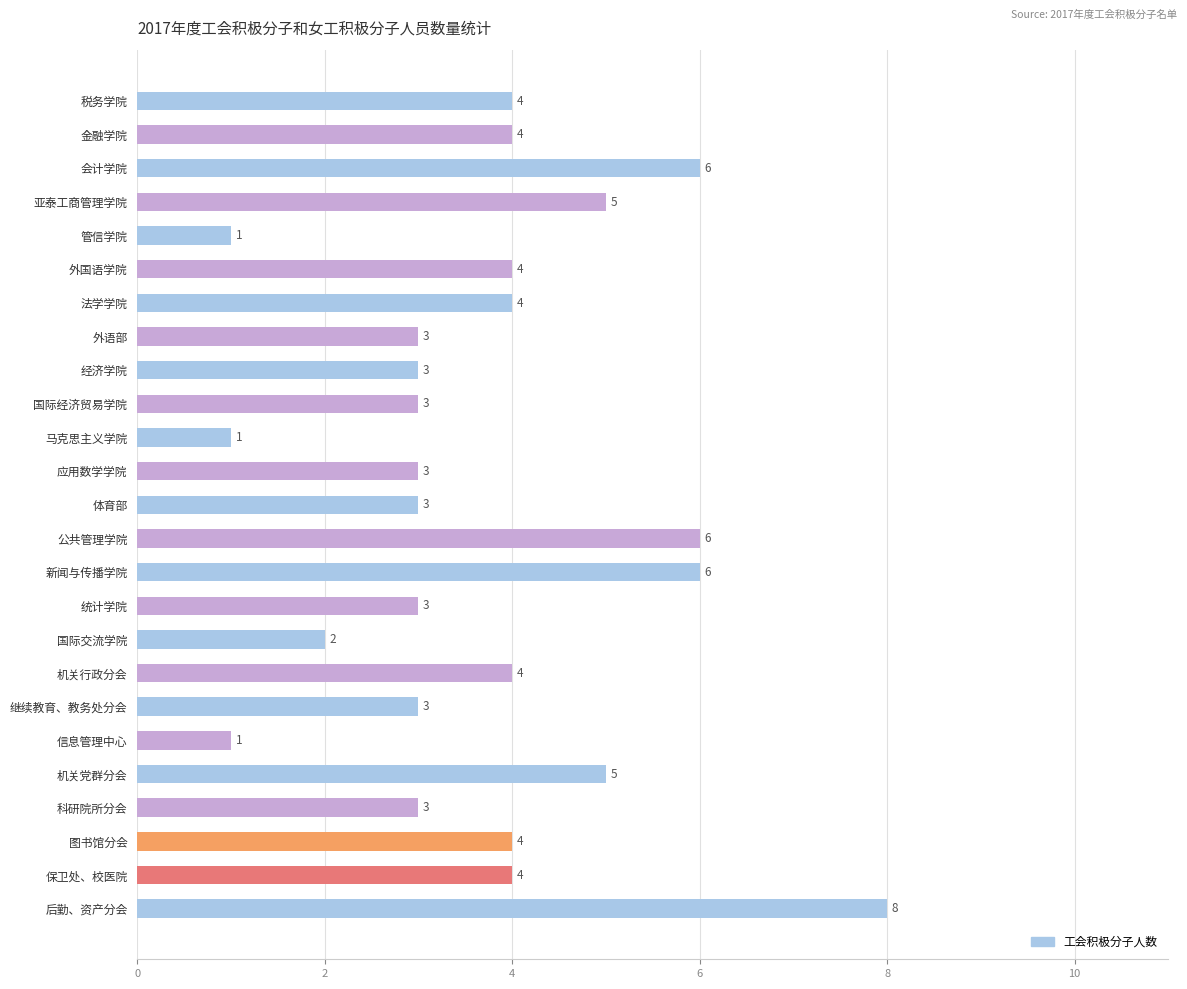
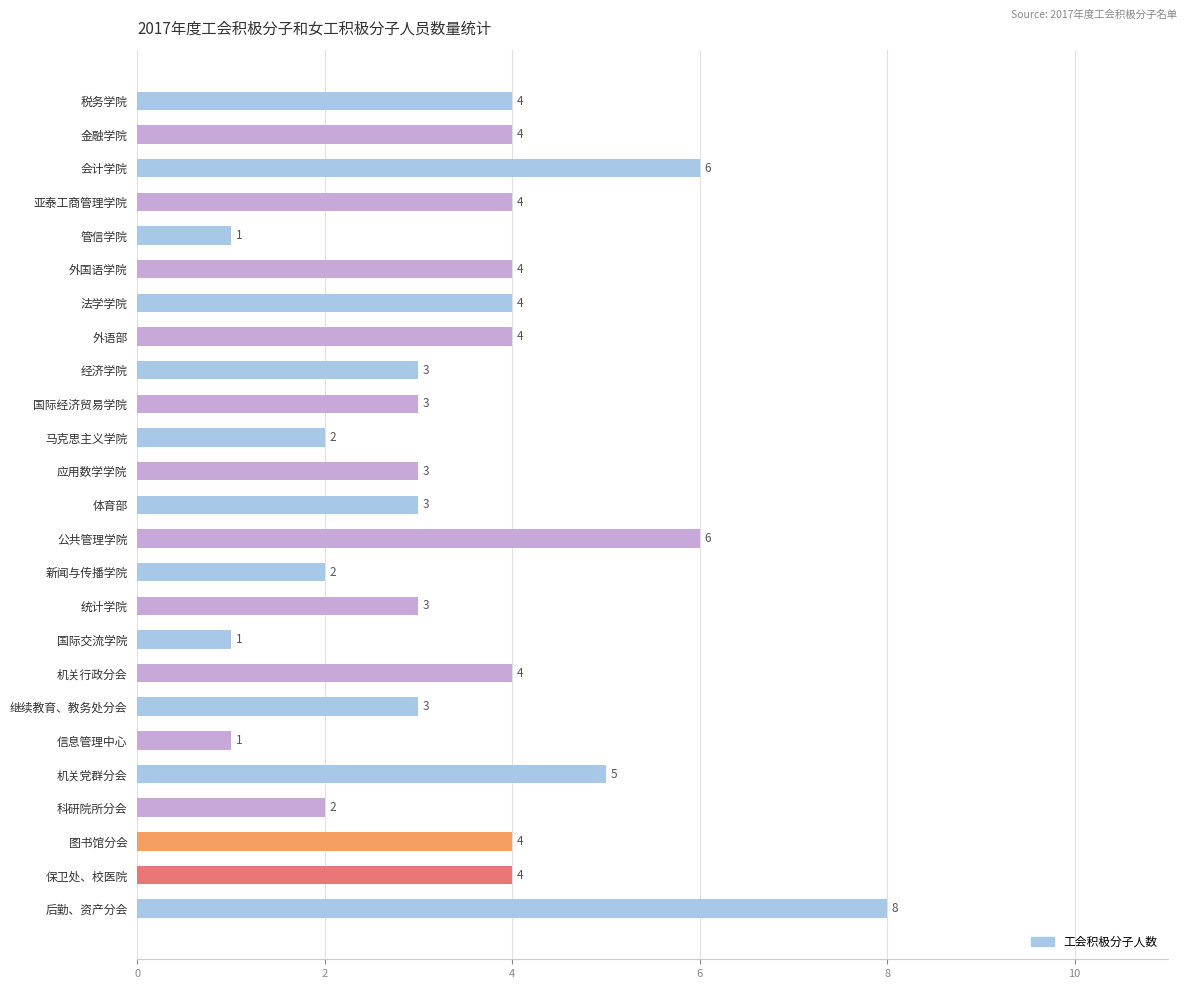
亚泰工商管理学院: 5 -> 4
外语部: 3 -> 4
马克思主义学院: 1 -> 2
新闻与传播学院: 6 -> 2
国际交流学院: 2 -> 1
科研院所分会: 3 -> 2
